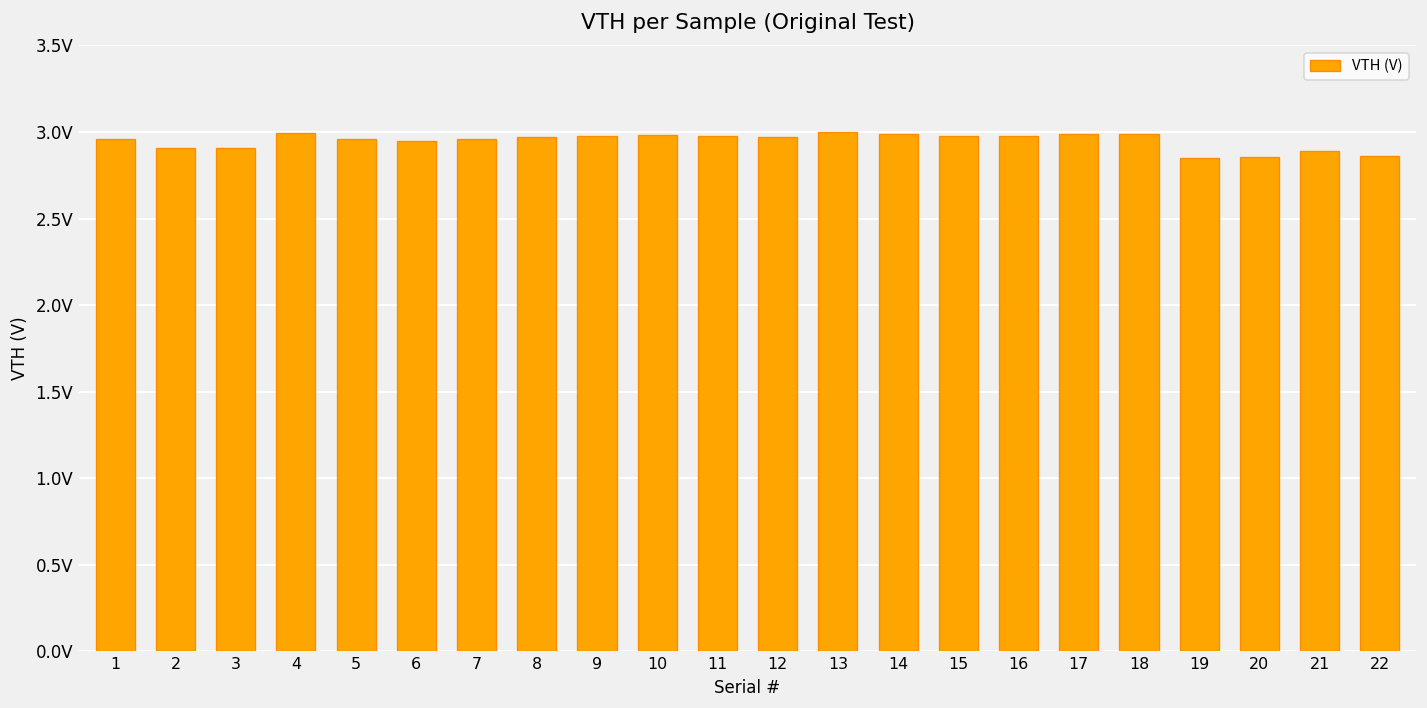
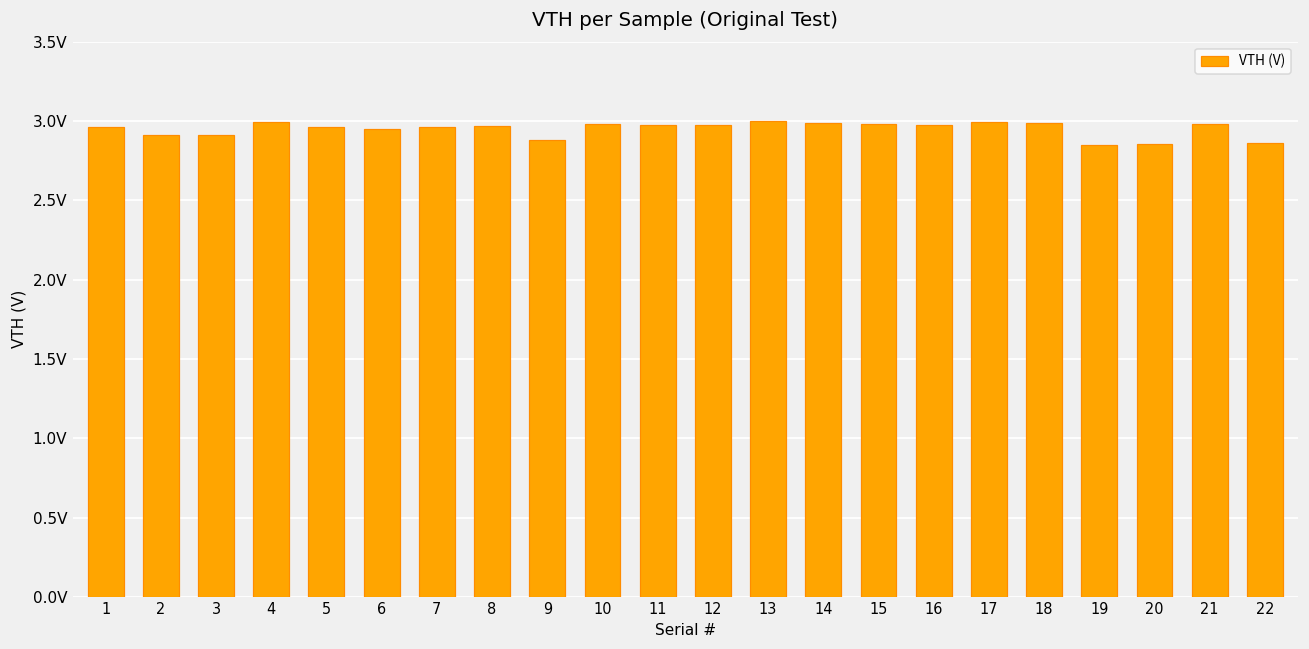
9: 2.98V -> 2.88V
21: 2.89V -> 2.98V
